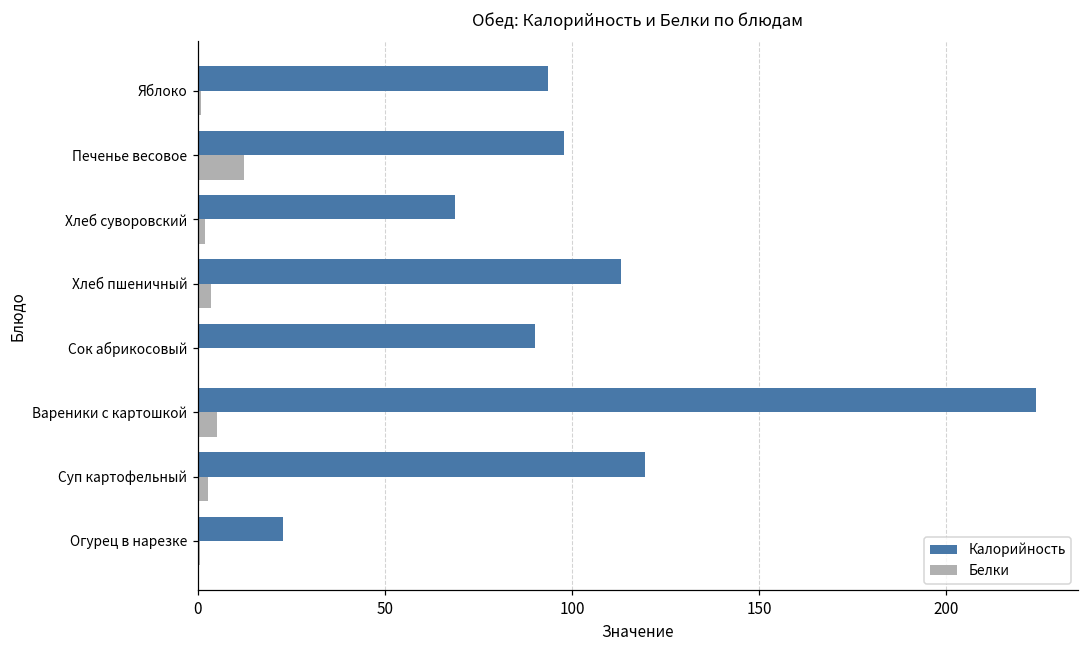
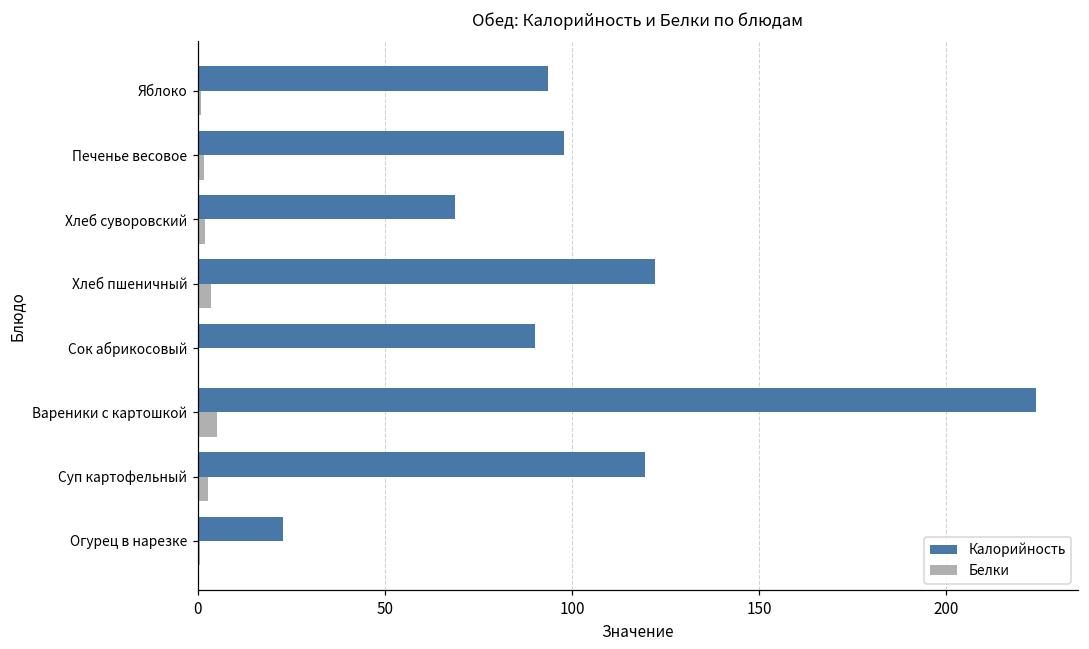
Белки, Печенье весовое: 12 -> 2
Калорийность, Хлеб пшеничный: 113 -> 122
